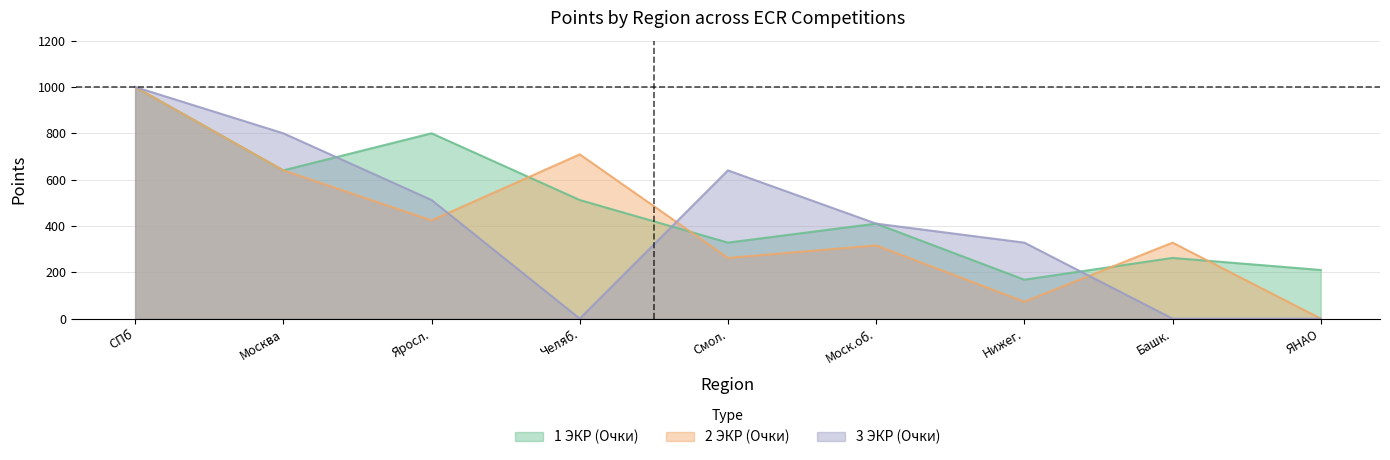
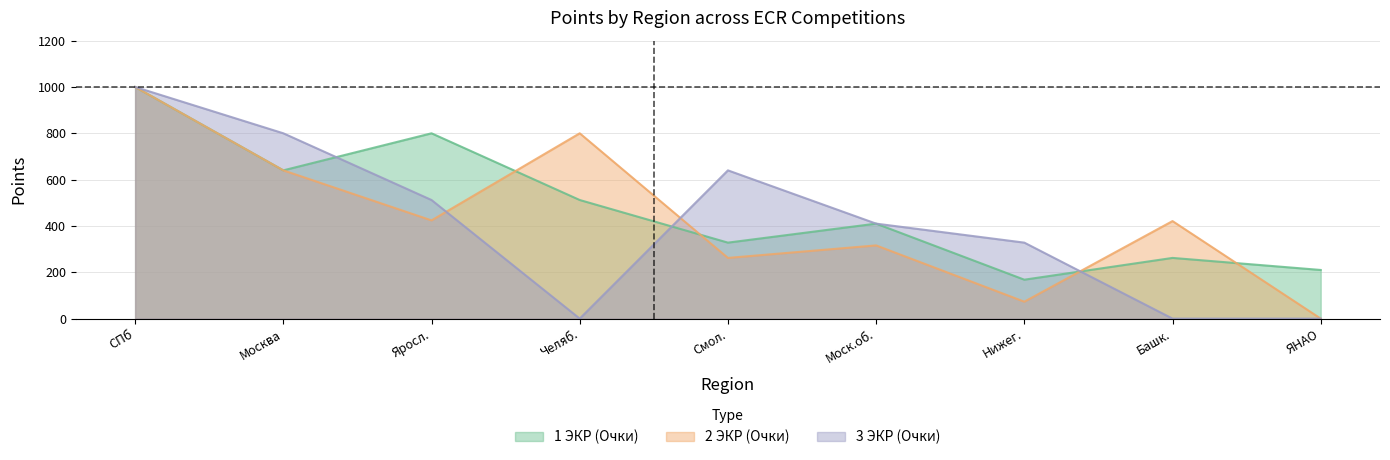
2 ЭКР (Очки), Челяб.: 710 -> 800
2 ЭКР (Очки), Башк.: 330 -> 420
